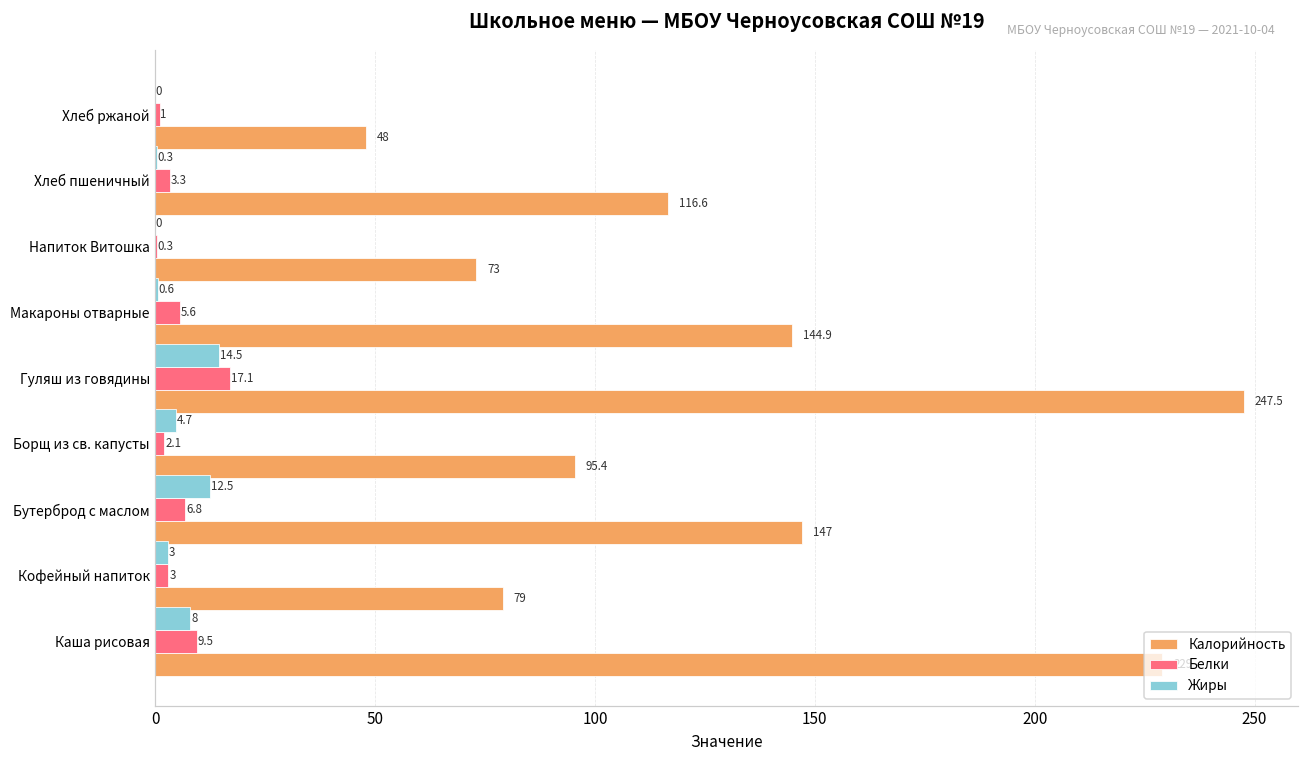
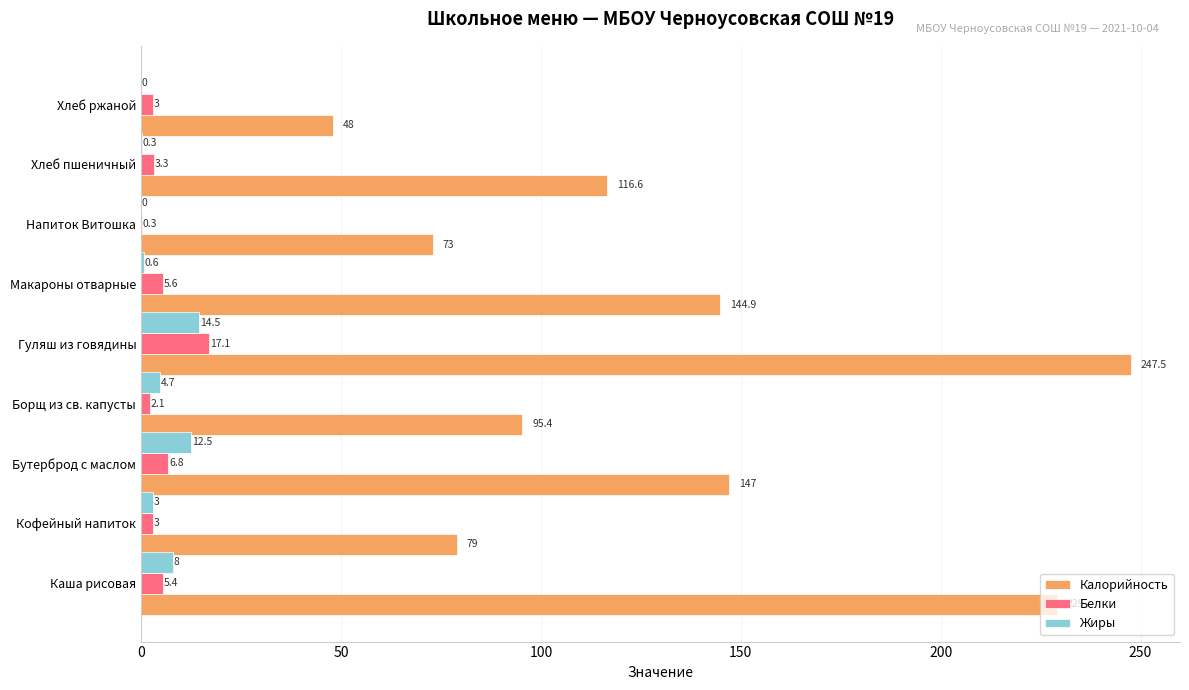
Белки, Хлеб ржаной: 1 -> 3
Белки, Каша рисовая: 9.5 -> 5.4
